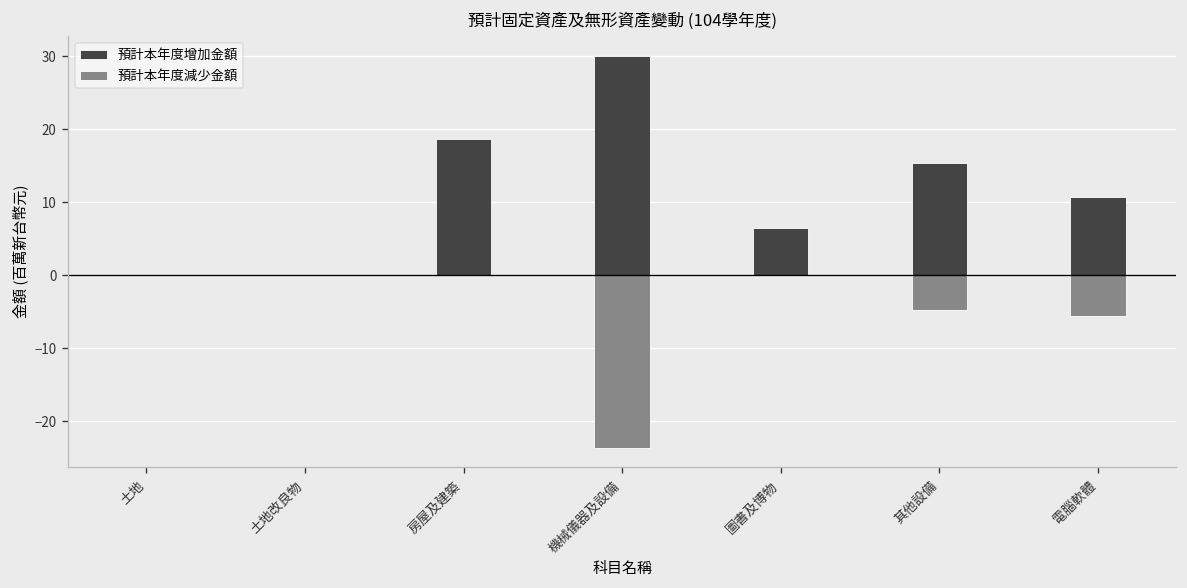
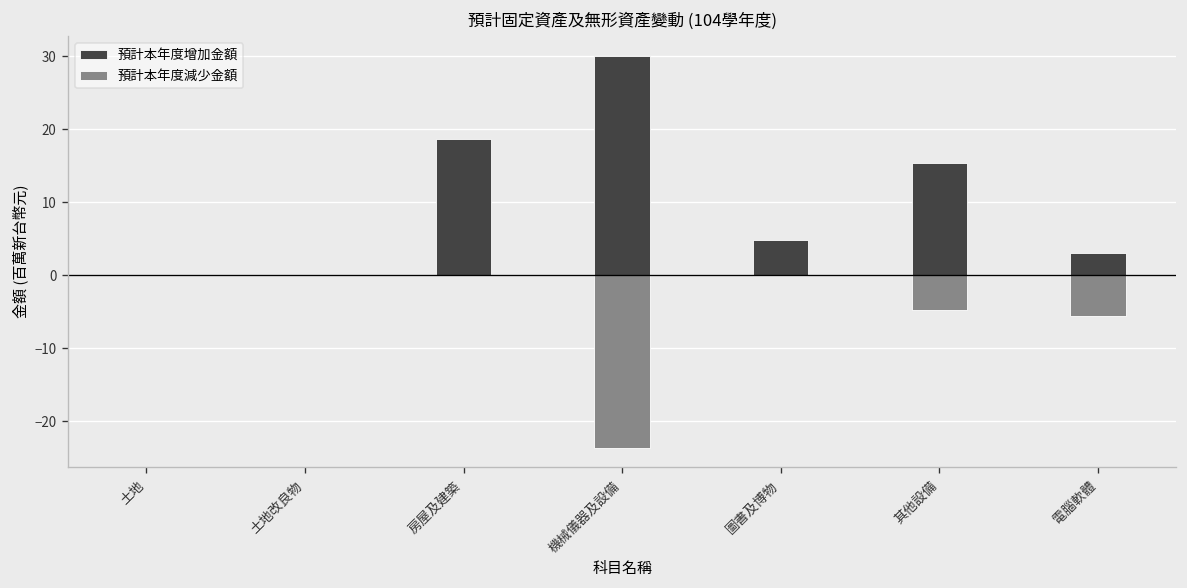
預計本年度增加金額, 圖書及博物: 7 -> 5
預計本年度增加金額, 電腦軟體: 11 -> 3
